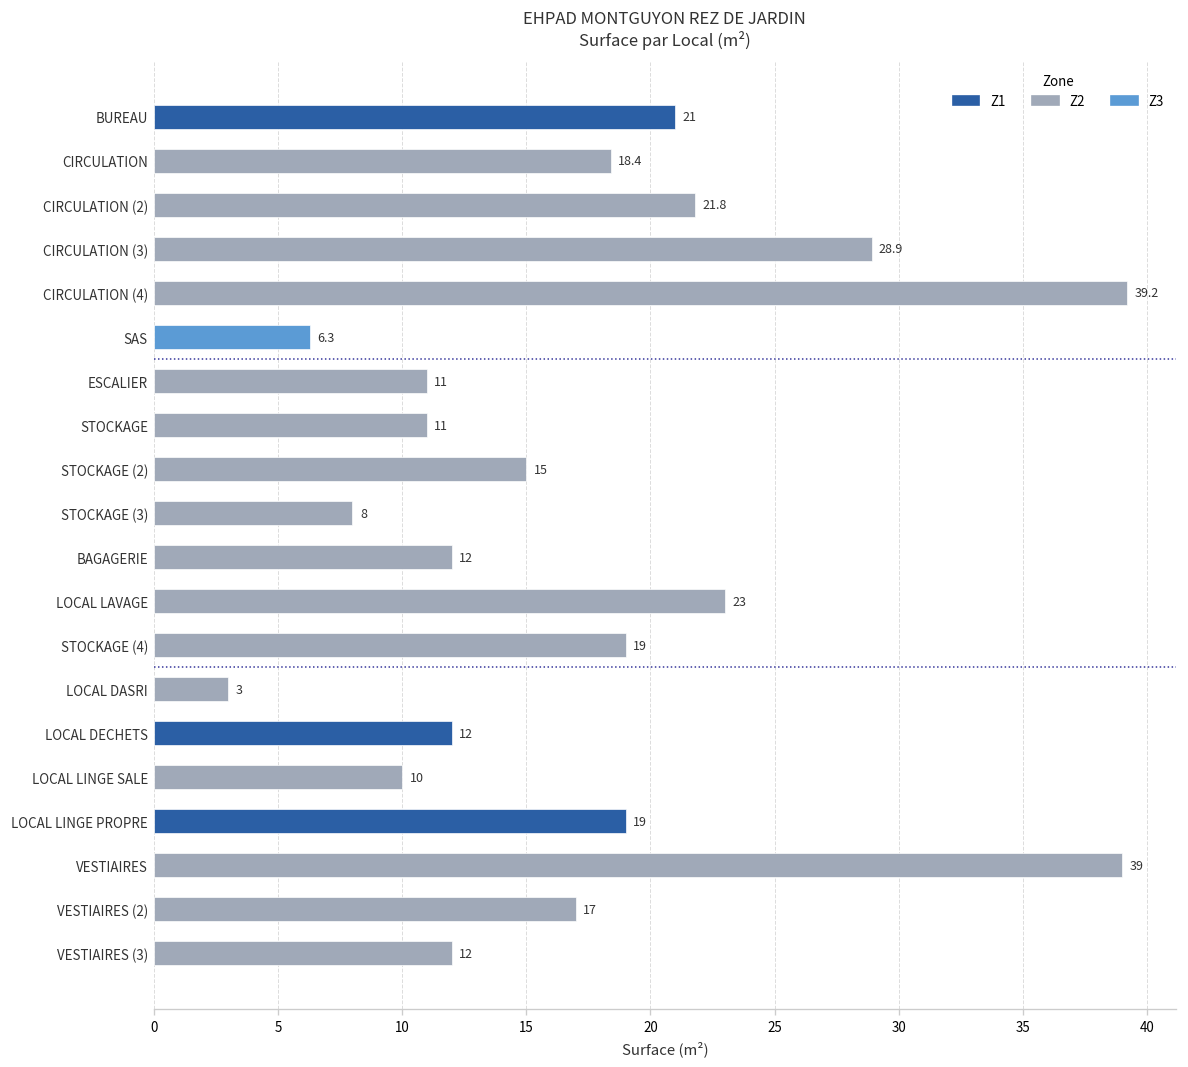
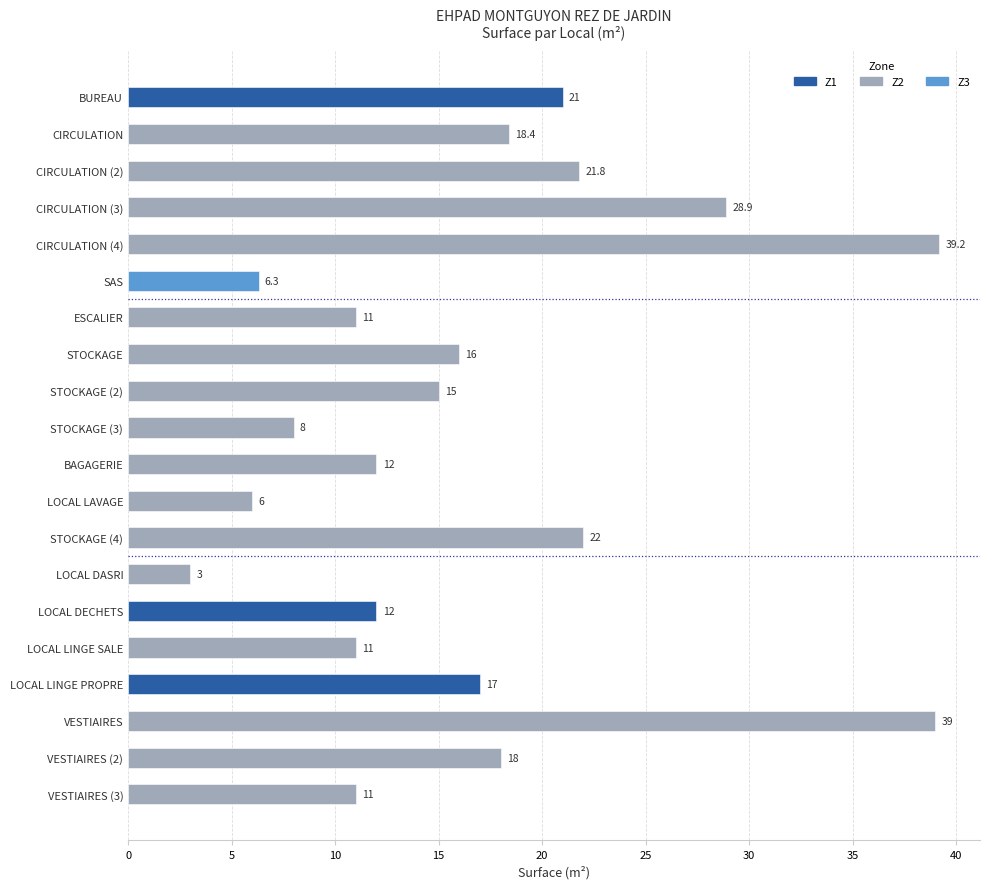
STOCKAGE: 11 -> 16
LOCAL LAVAGE: 23 -> 6
STOCKAGE (4): 19 -> 22
LOCAL LINGE SALE: 10 -> 11
LOCAL LINGE PROPRE: 19 -> 17
VESTIAIRES (2): 17 -> 18
VESTIAIRES (3): 12 -> 11
